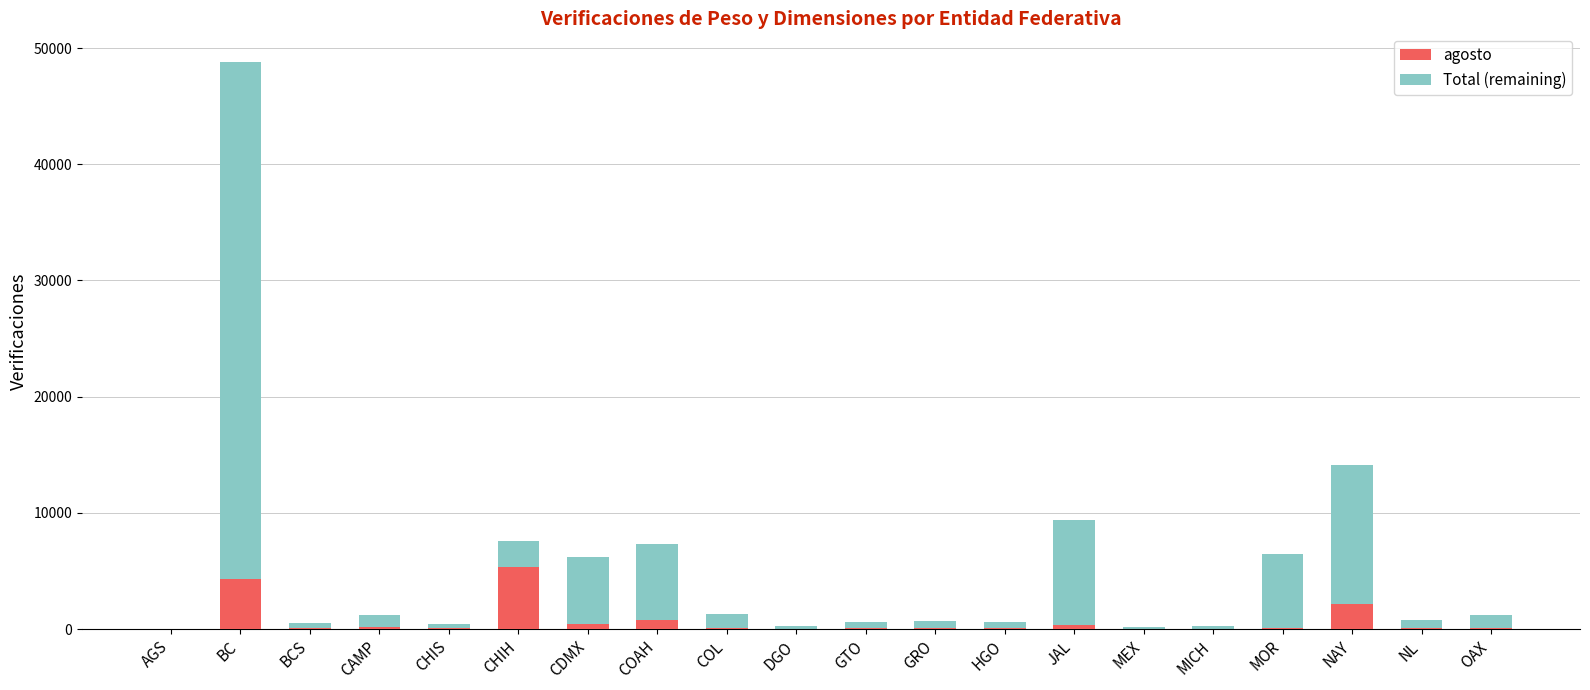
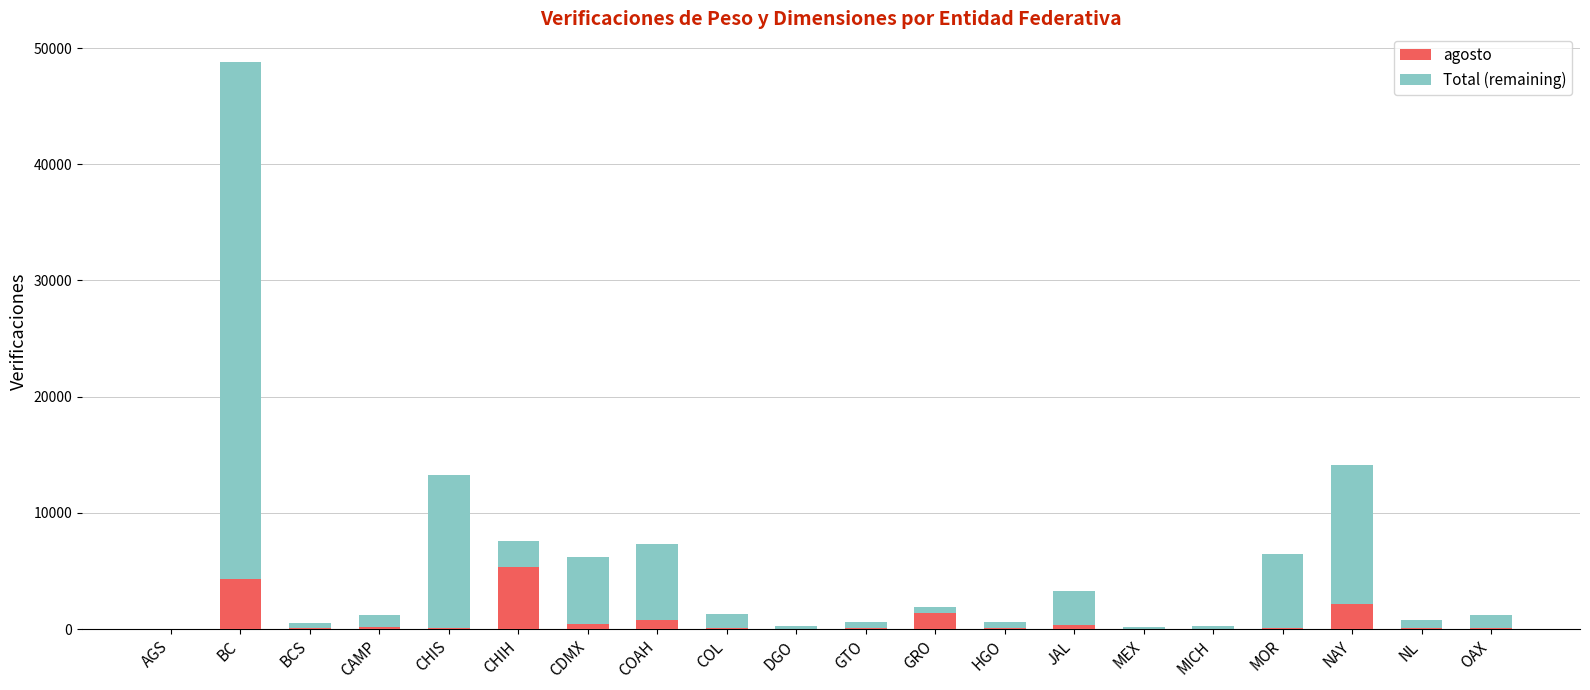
Total (remaining), CHIS: 300 -> 13200
agosto, GRO: 100 -> 1400
Total (remaining), JAL: 9100 -> 3000
